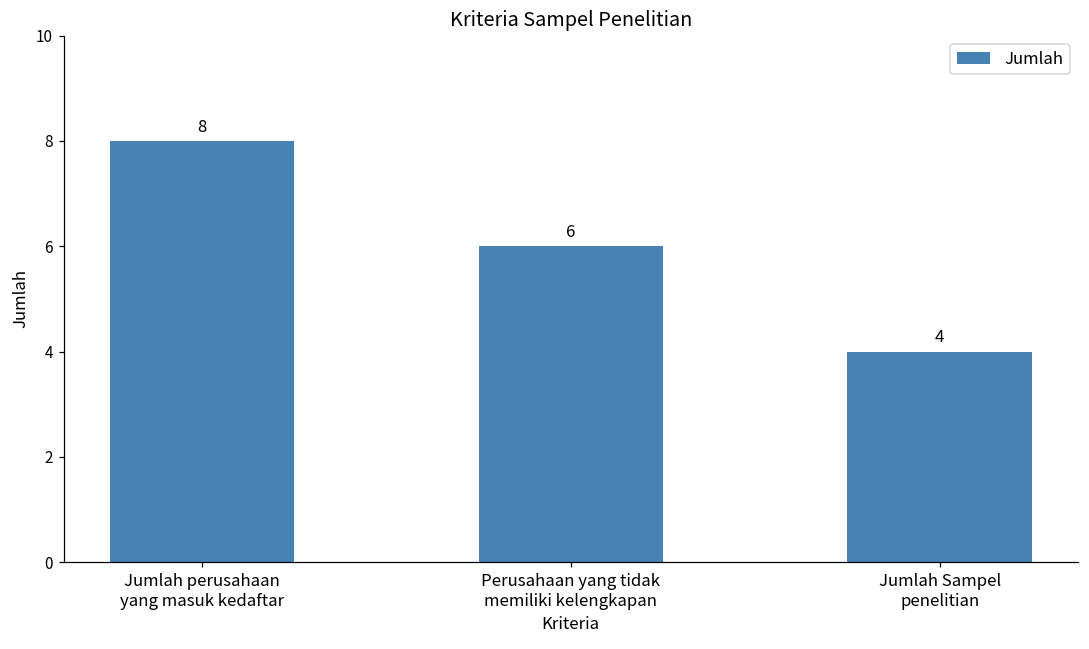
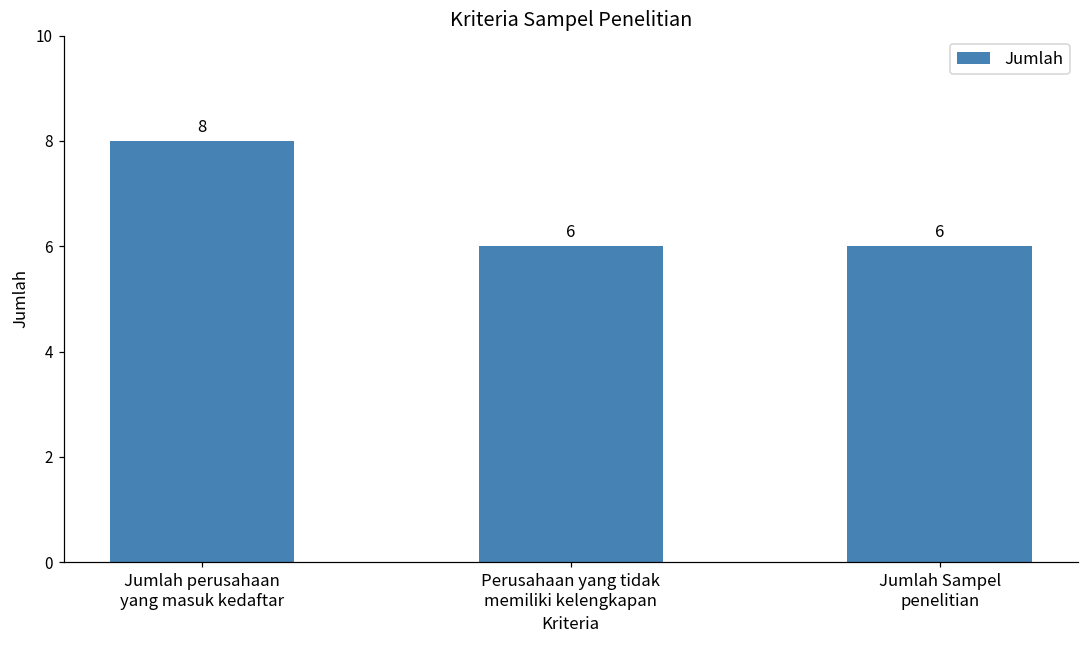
Jumlah Sampel penelitian: 4 -> 6
